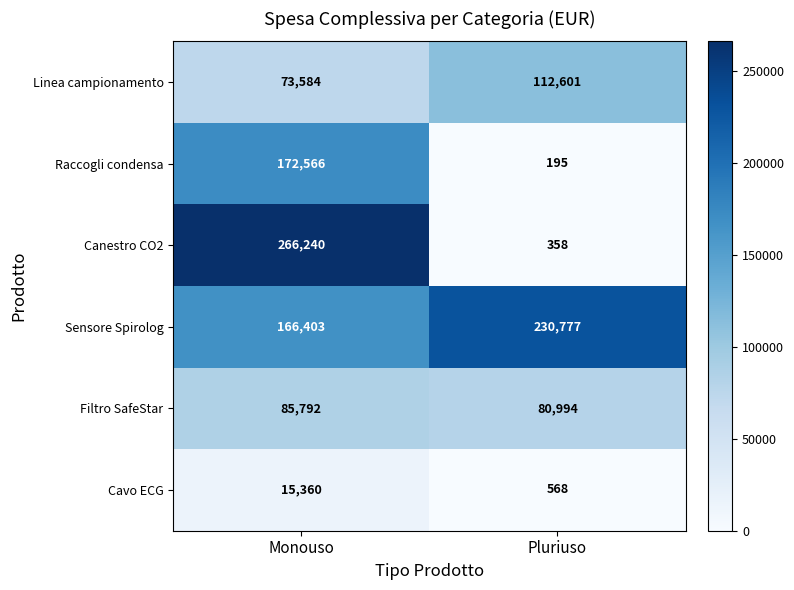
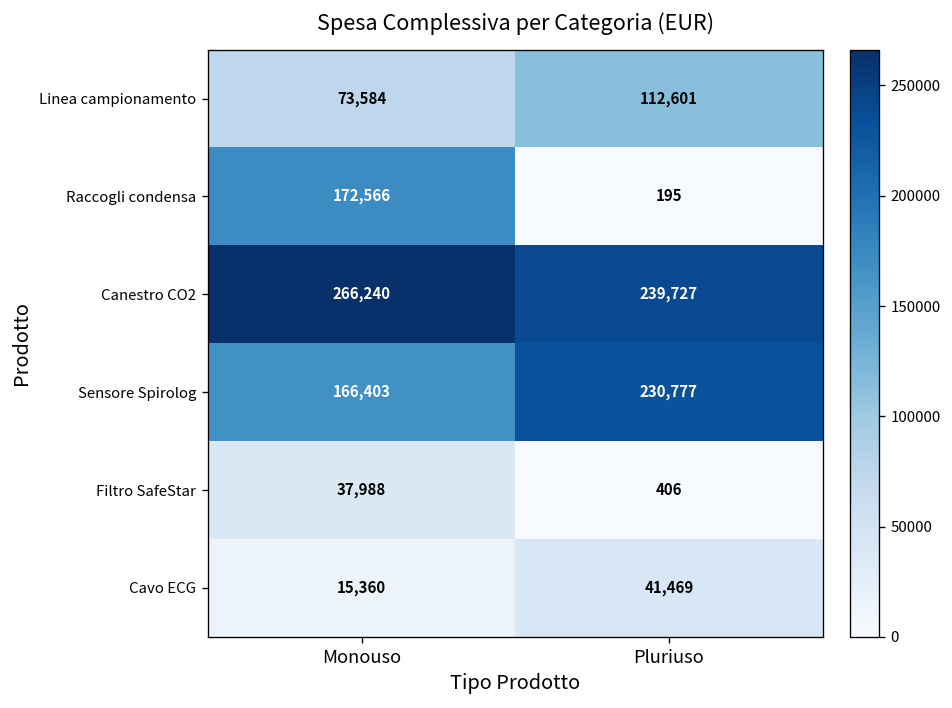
Canestro CO2, Pluriuso: 358 -> 239,727
Filtro SafeStar, Monouso: 85,792 -> 37,988
Filtro SafeStar, Pluriuso: 80,994 -> 406
Cavo ECG, Pluriuso: 568 -> 41,469
